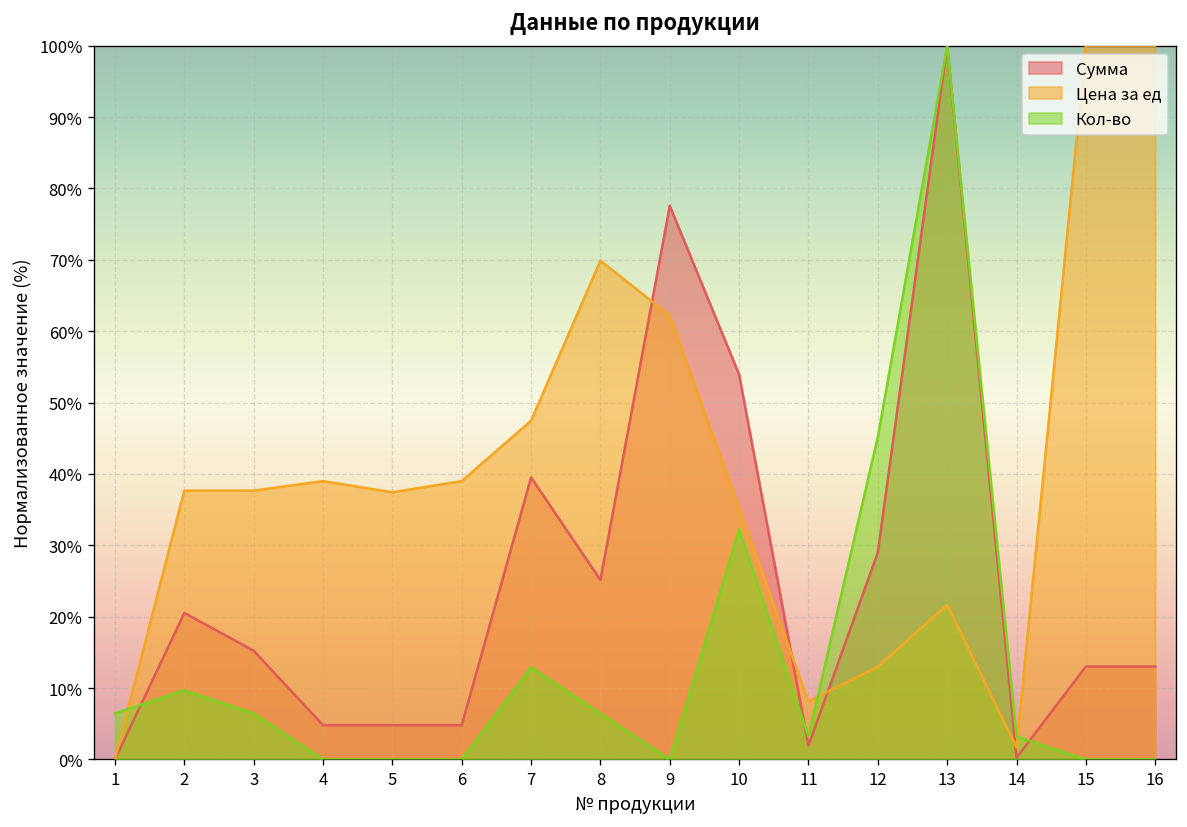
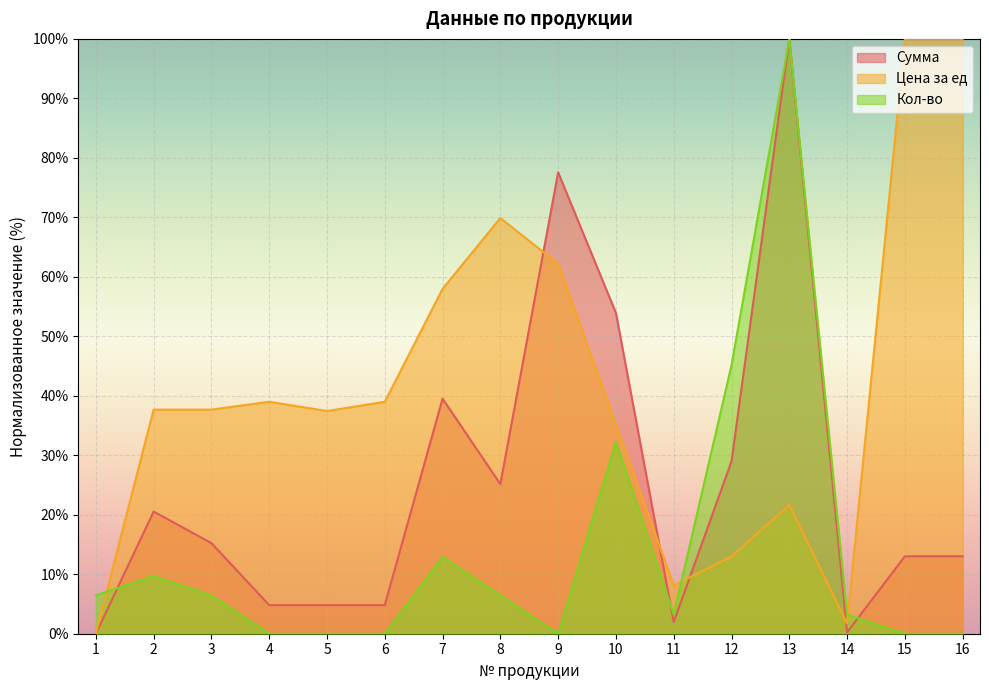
Цена за ед, 7: 47% -> 58%
